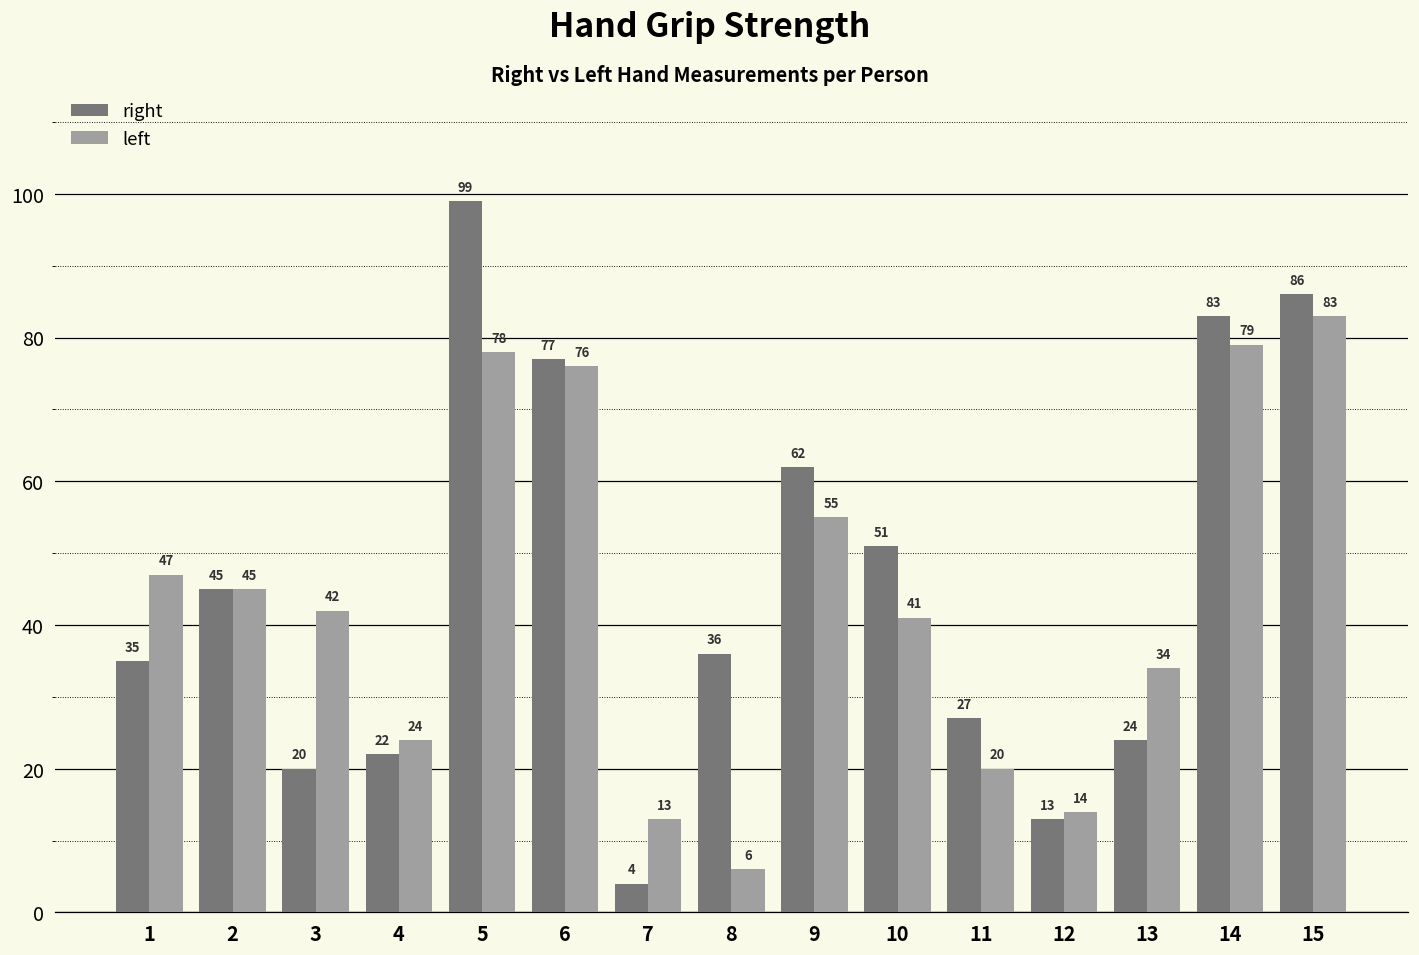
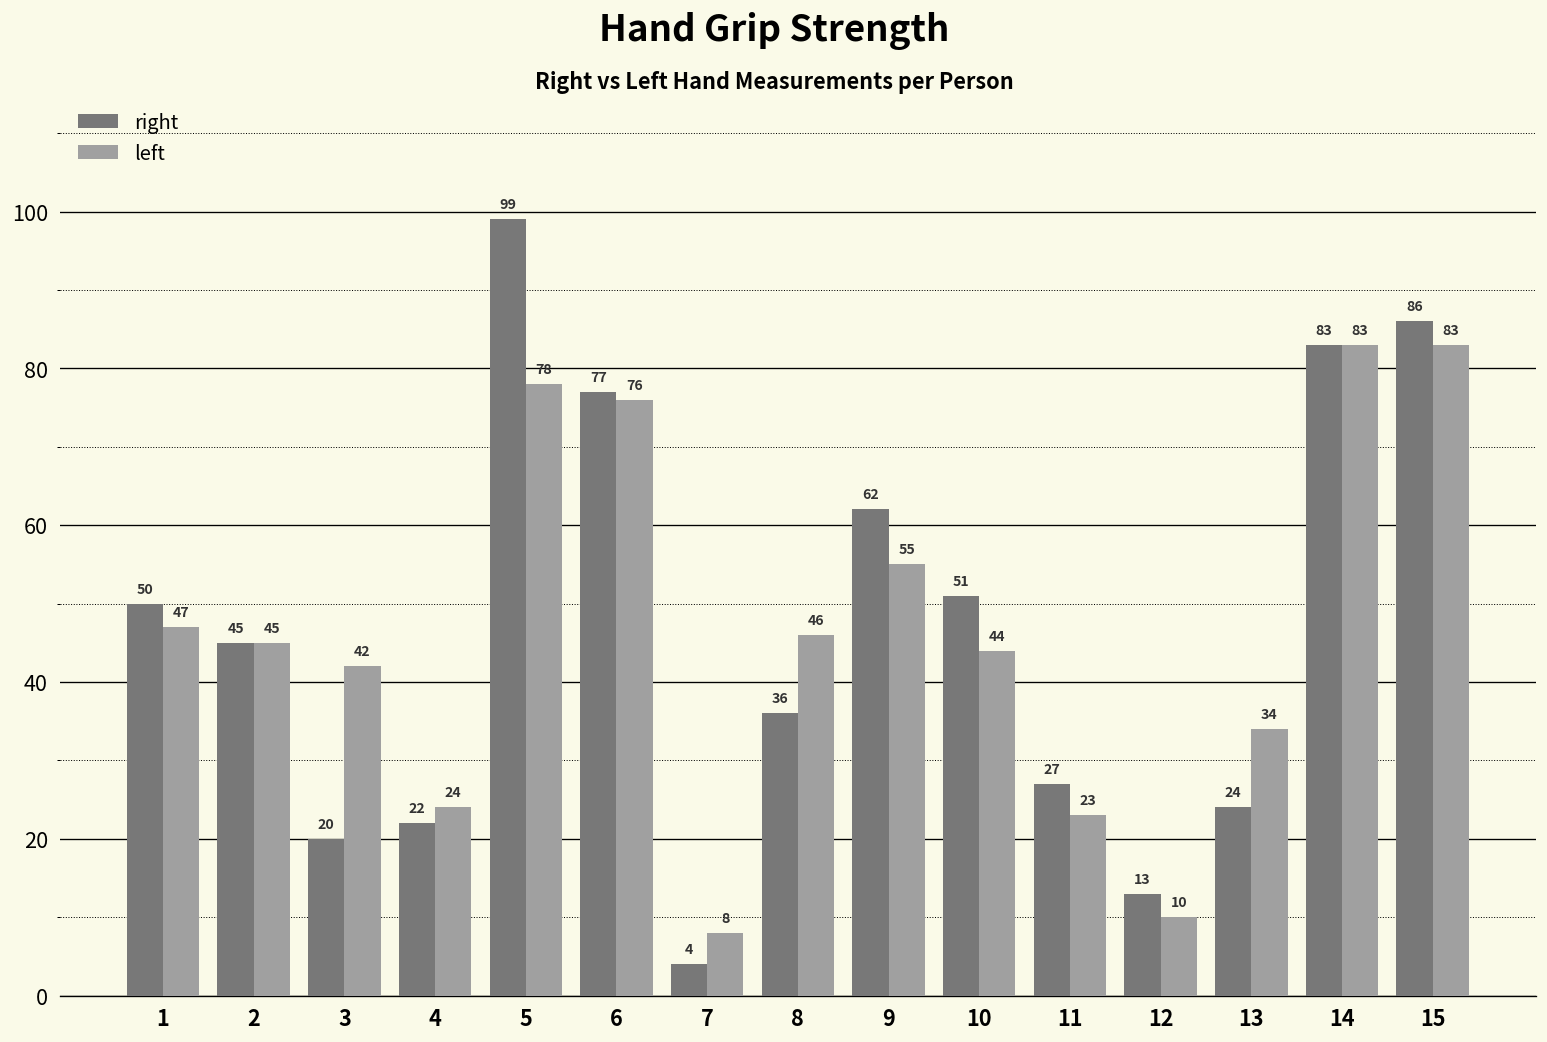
right, 1: 35 -> 50
left, 7: 13 -> 8
left, 8: 6 -> 46
left, 10: 41 -> 44
left, 11: 20 -> 23
left, 12: 14 -> 10
left, 14: 79 -> 83
